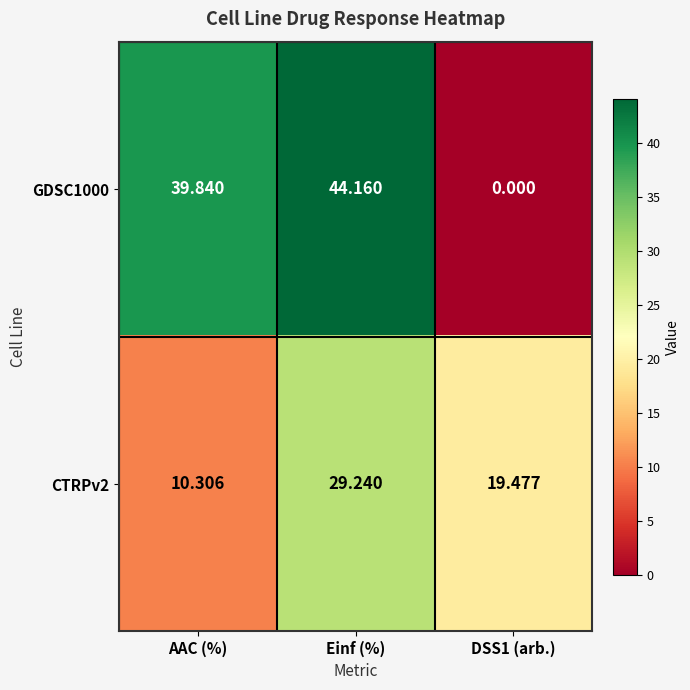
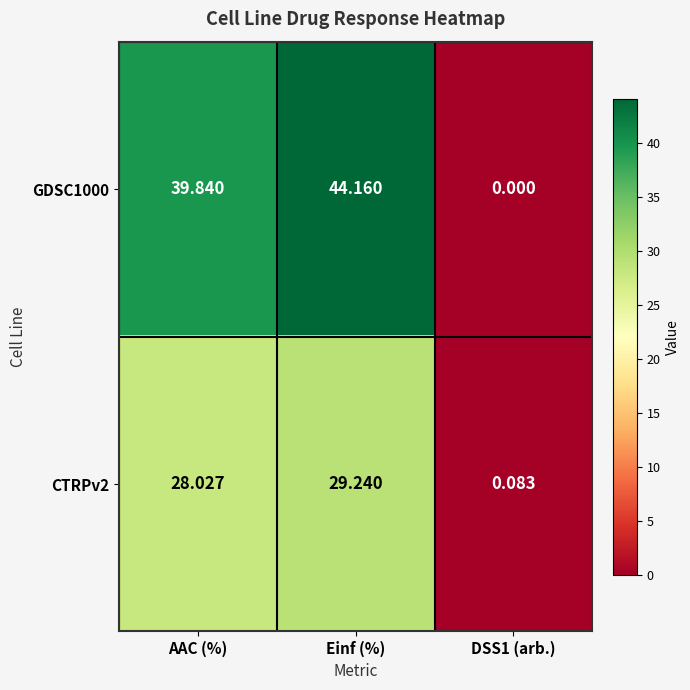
CTRPv2, AAC (%): 10.306 -> 28.027
CTRPv2, DSS1 (arb.): 19.477 -> 0.083
